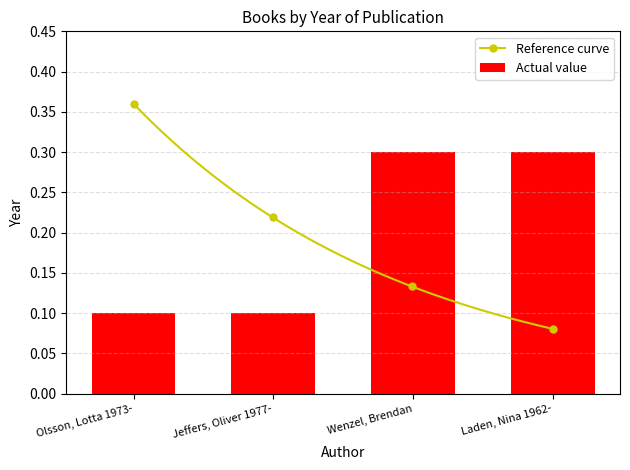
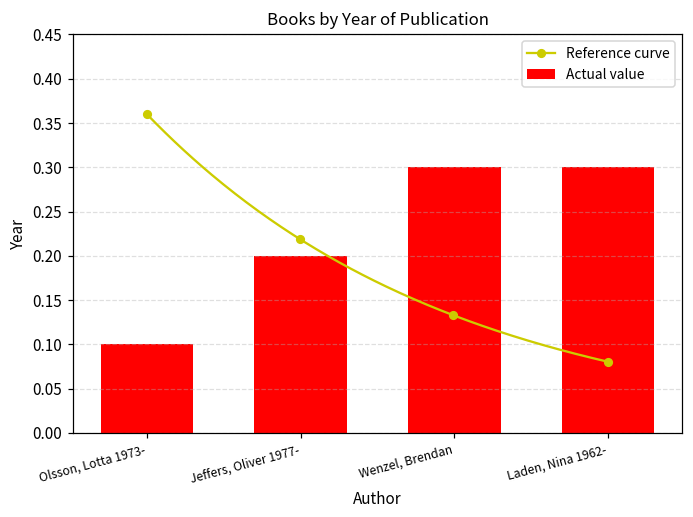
Actual value, Jeffers, Oliver 1977-: 0.10 -> 0.20
